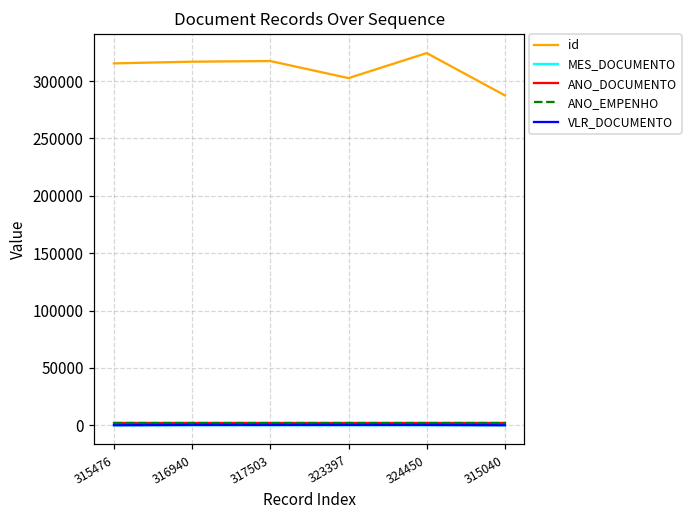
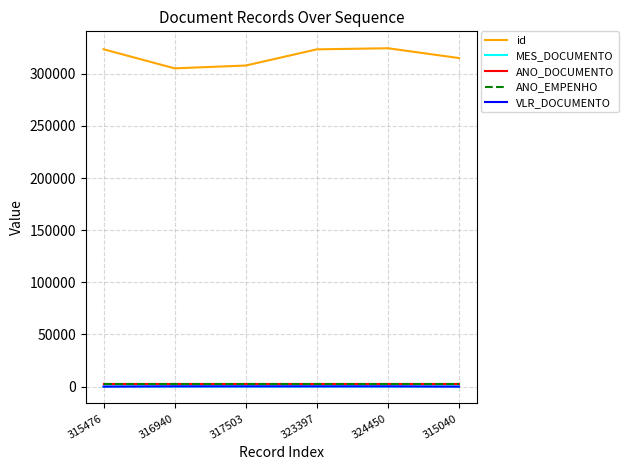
id, 315476: 315000 -> 323000
id, 316940: 317000 -> 305000
id, 317503: 318000 -> 308000
id, 323397: 303000 -> 323000
id, 315040: 288000 -> 315000
